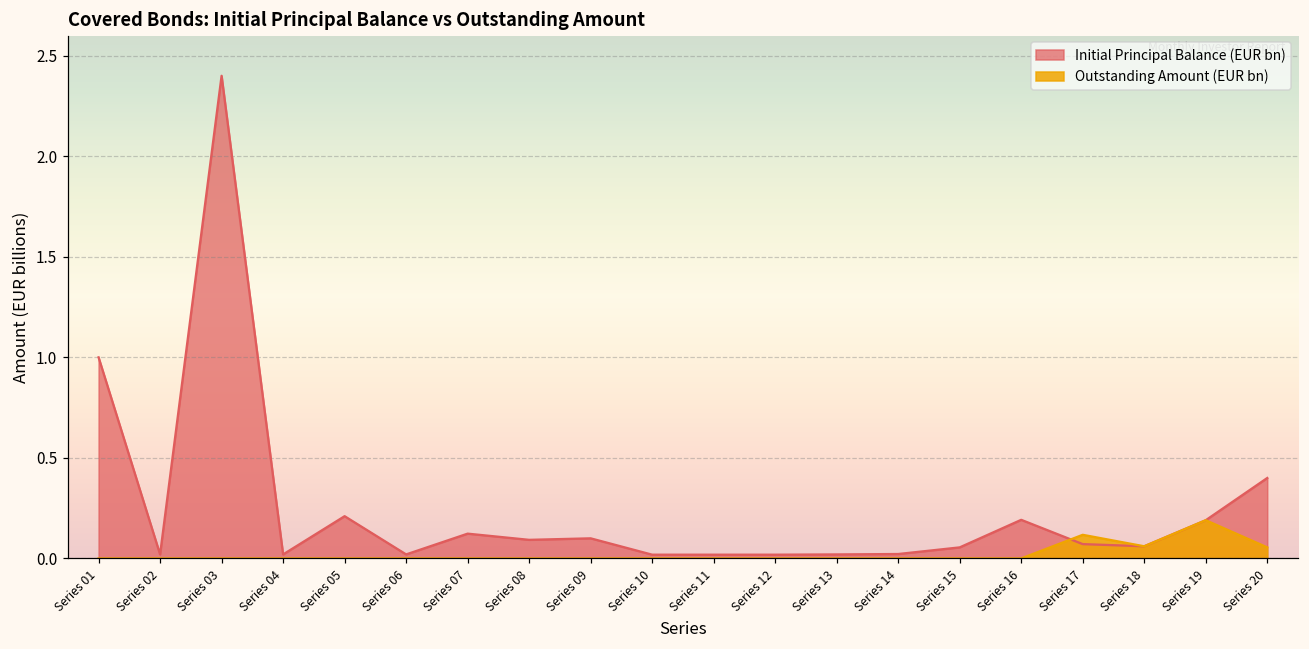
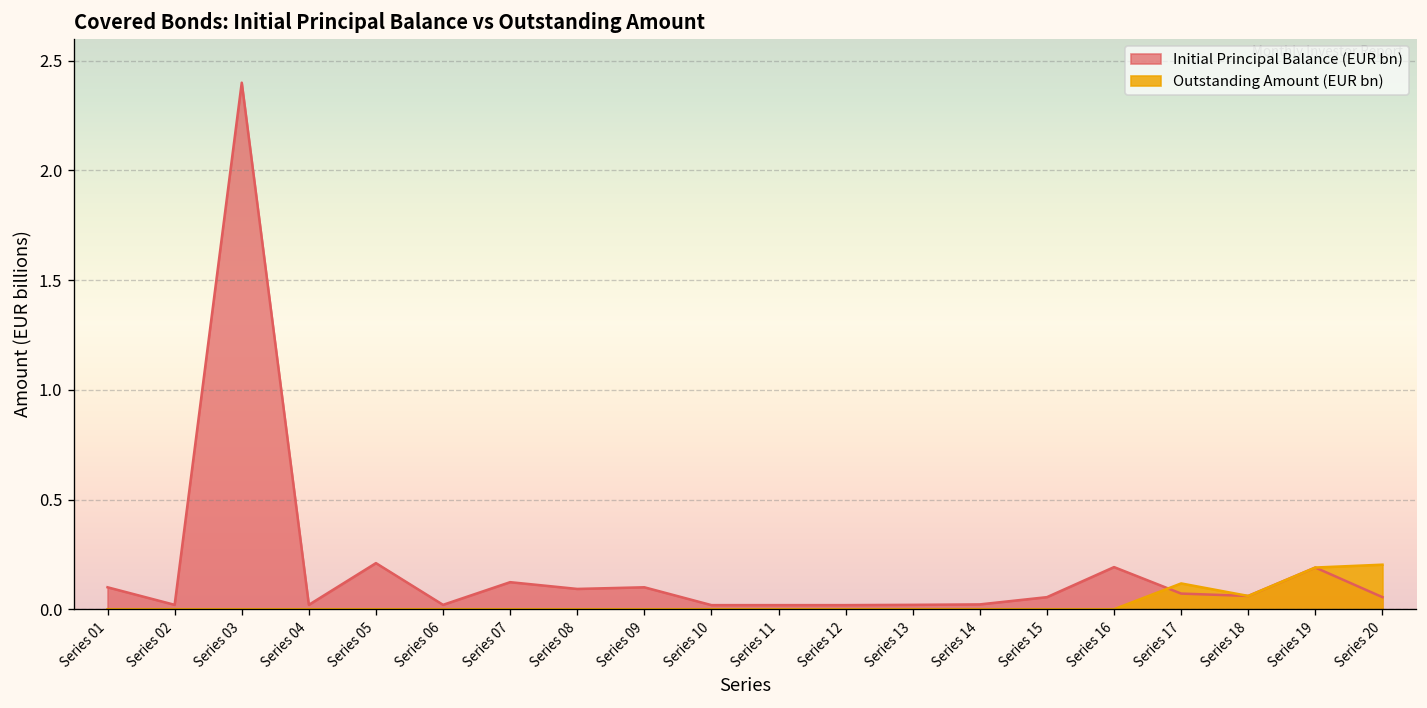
Initial Principal Balance (EUR bn), Series 01: 1.0 -> 0.1
Initial Principal Balance (EUR bn), Series 20: 0.40 -> 0.06
Outstanding Amount (EUR bn), Series 20: 0.06 -> 0.20
